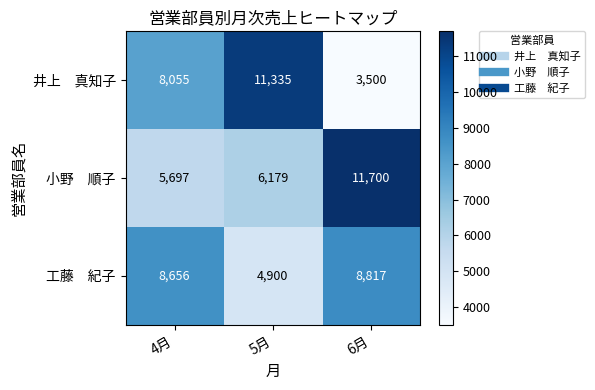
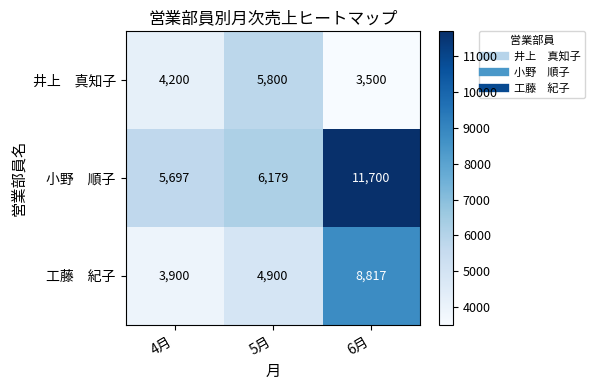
井上 真知子, 4月: 8,055 -> 4,200
井上 真知子, 5月: 11,335 -> 5,800
工藤 紀子, 4月: 8,656 -> 3,900
